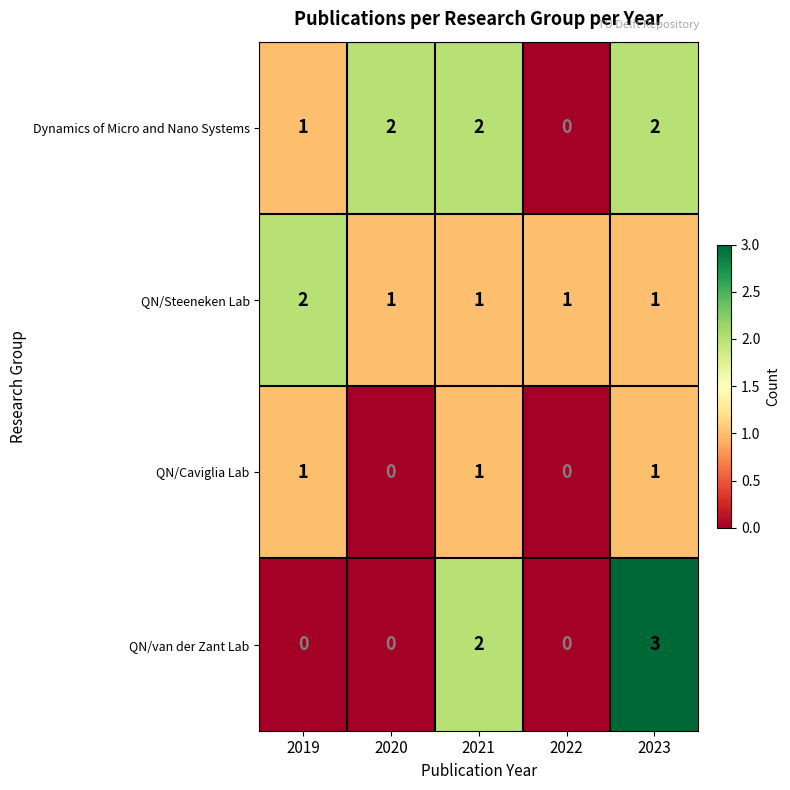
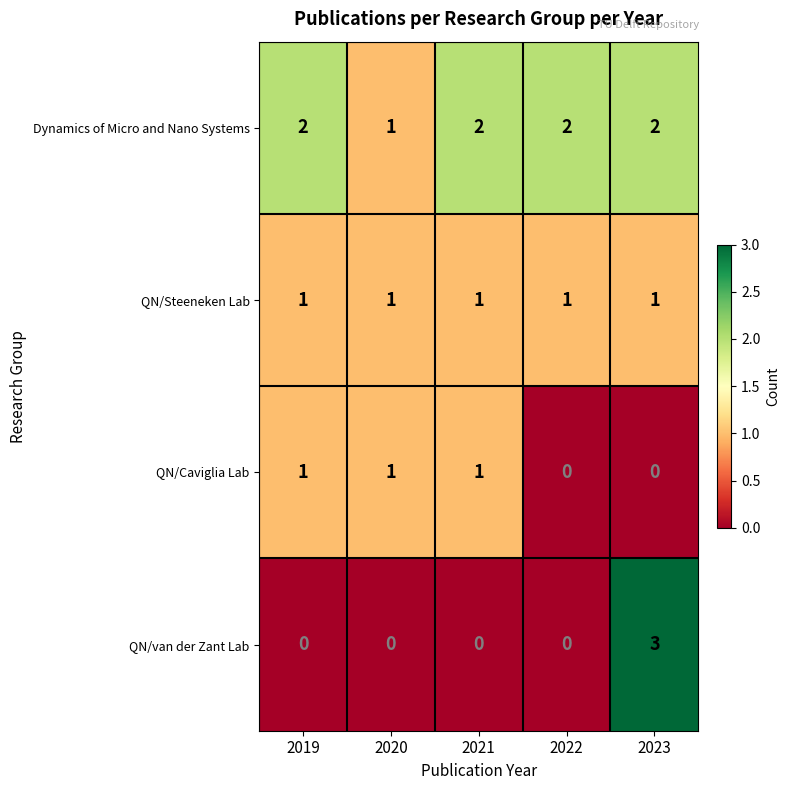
Dynamics of Micro and Nano Systems, 2019: 1 -> 2
Dynamics of Micro and Nano Systems, 2020: 2 -> 1
Dynamics of Micro and Nano Systems, 2022: 0 -> 2
QN/Steeneken Lab, 2019: 2 -> 1
QN/Caviglia Lab, 2020: 0 -> 1
QN/Caviglia Lab, 2023: 1 -> 0
QN/van der Zant Lab, 2021: 2 -> 0
